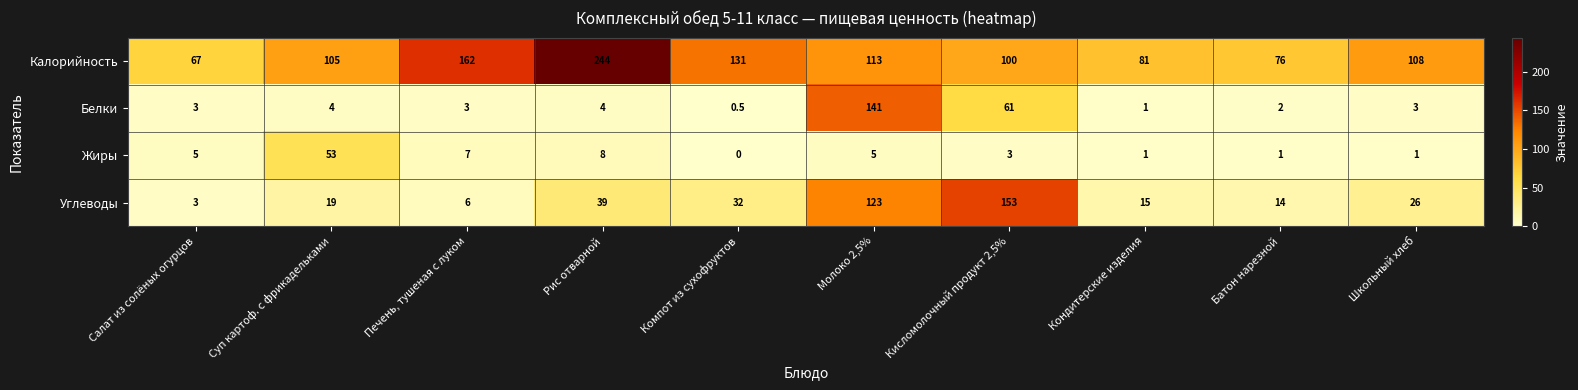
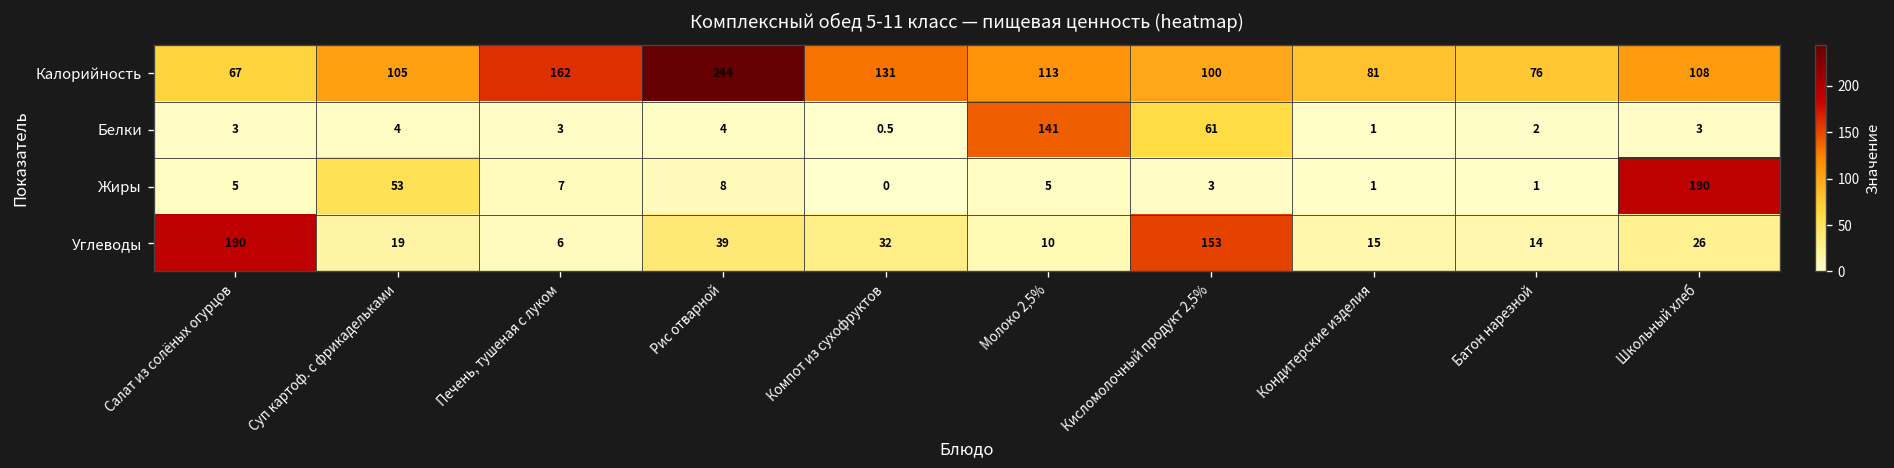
Жиры, Школьный хлеб: 1 -> 190
Углеводы, Салат из солёных огурцов: 3 -> 190
Углеводы, Молоко 2,5%: 123 -> 10
